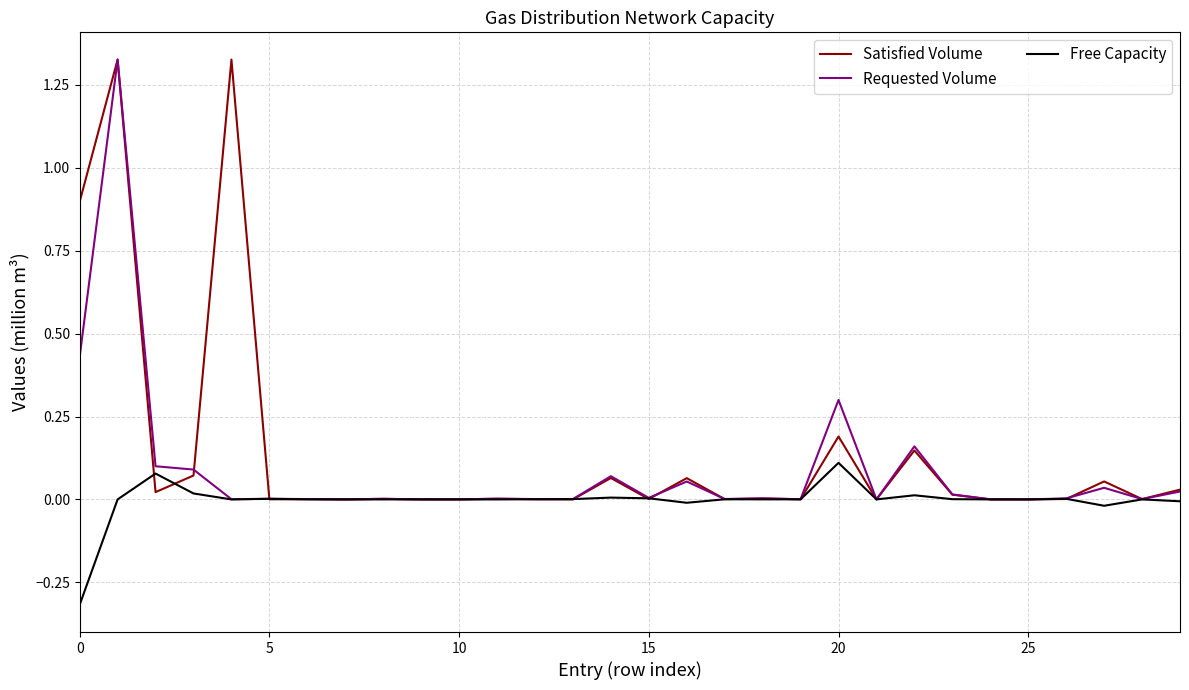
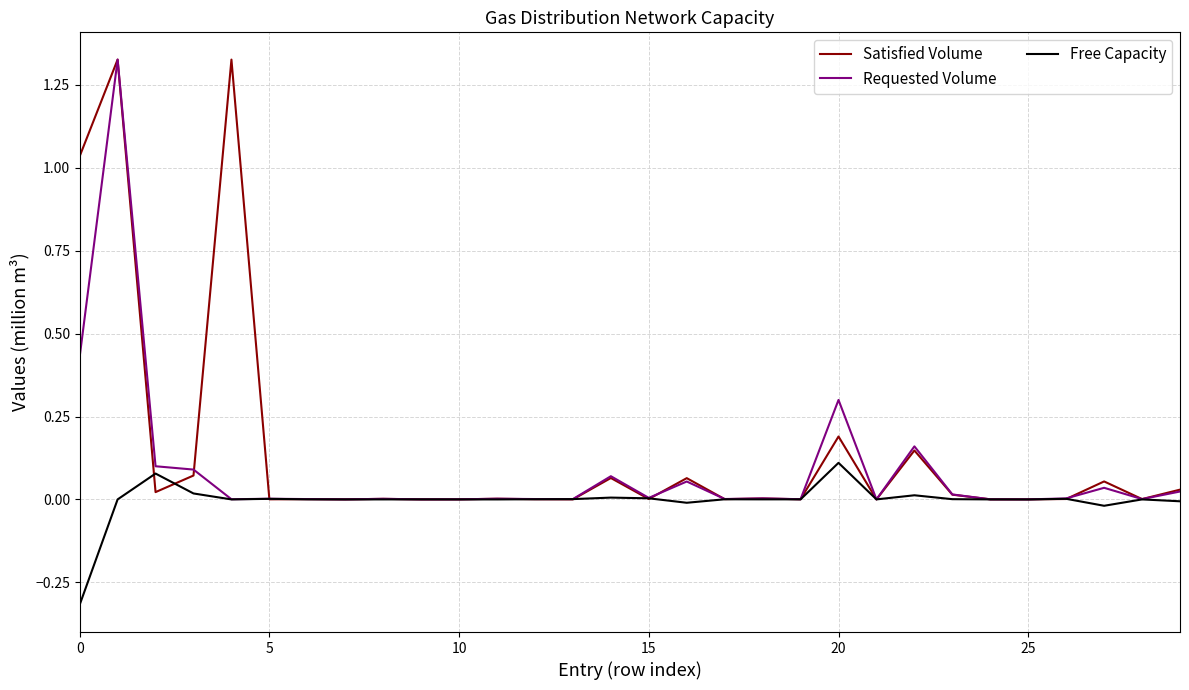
Satisfied Volume, 0: 0.90 -> 1.03
